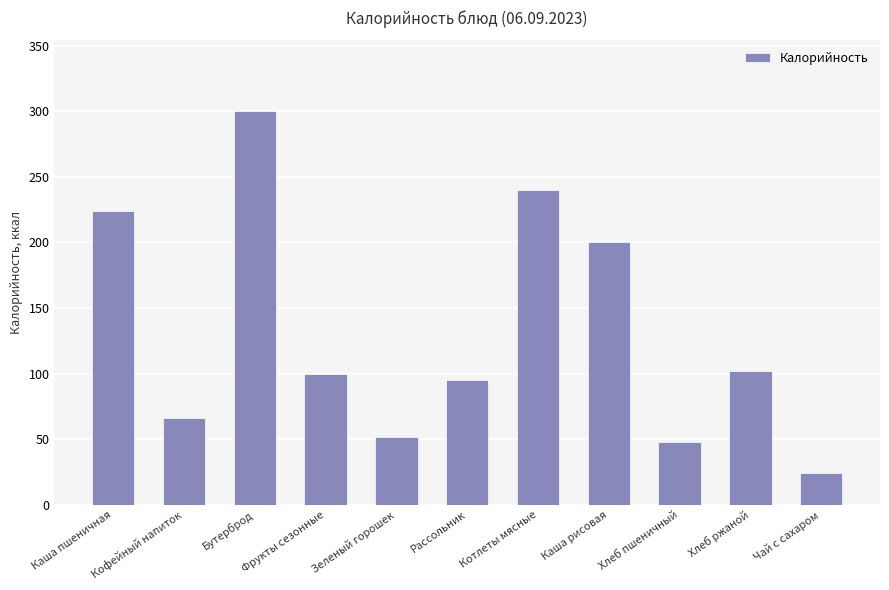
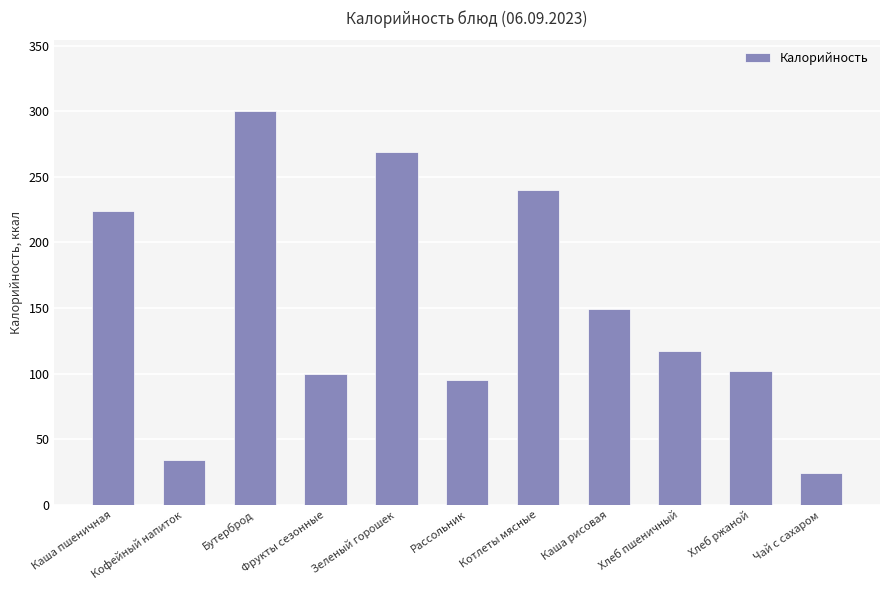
Кофейный напиток: 66 -> 34
Зеленый горошек: 52 -> 269
Каша рисовая: 200 -> 149
Хлеб пшеничный: 48 -> 117
